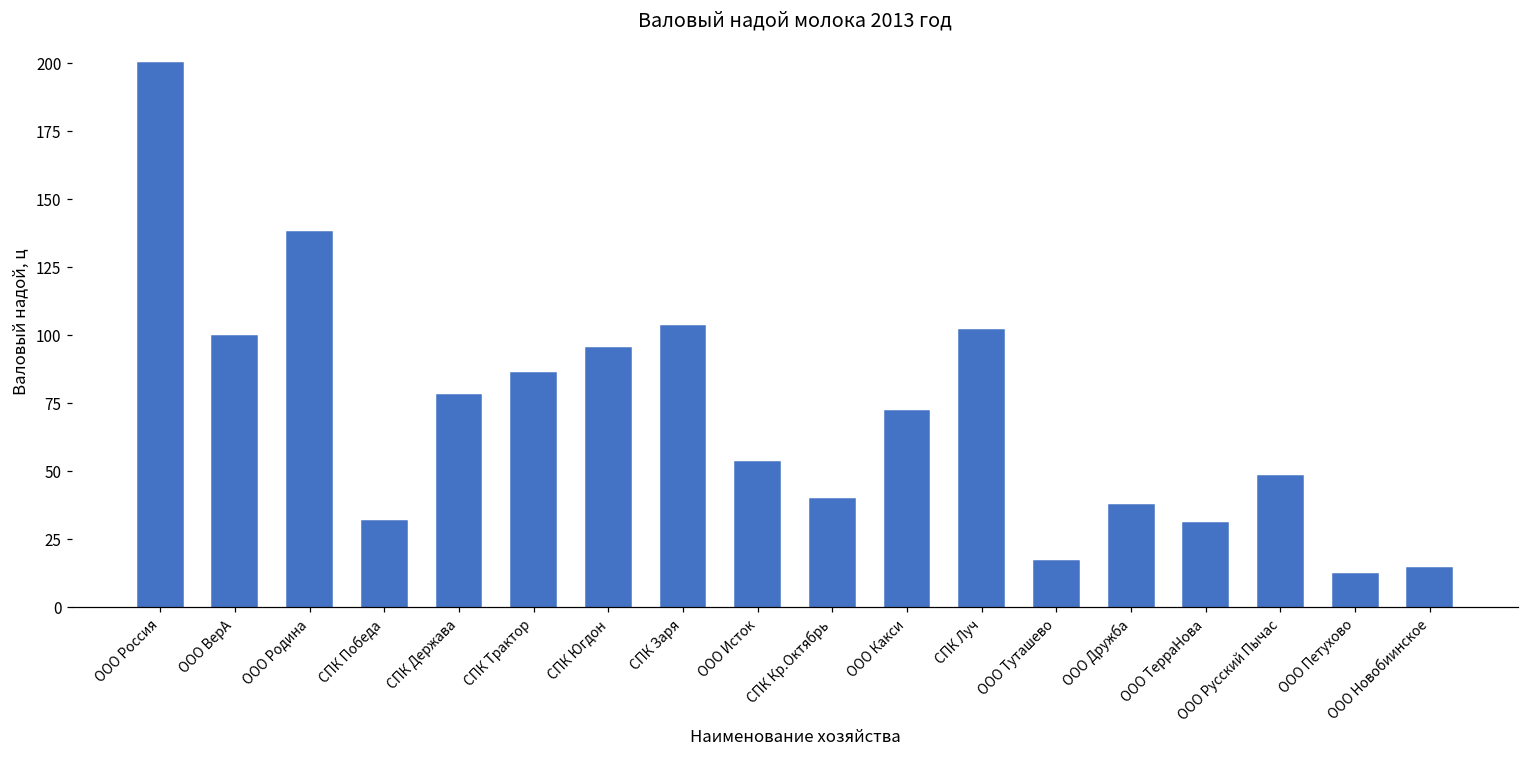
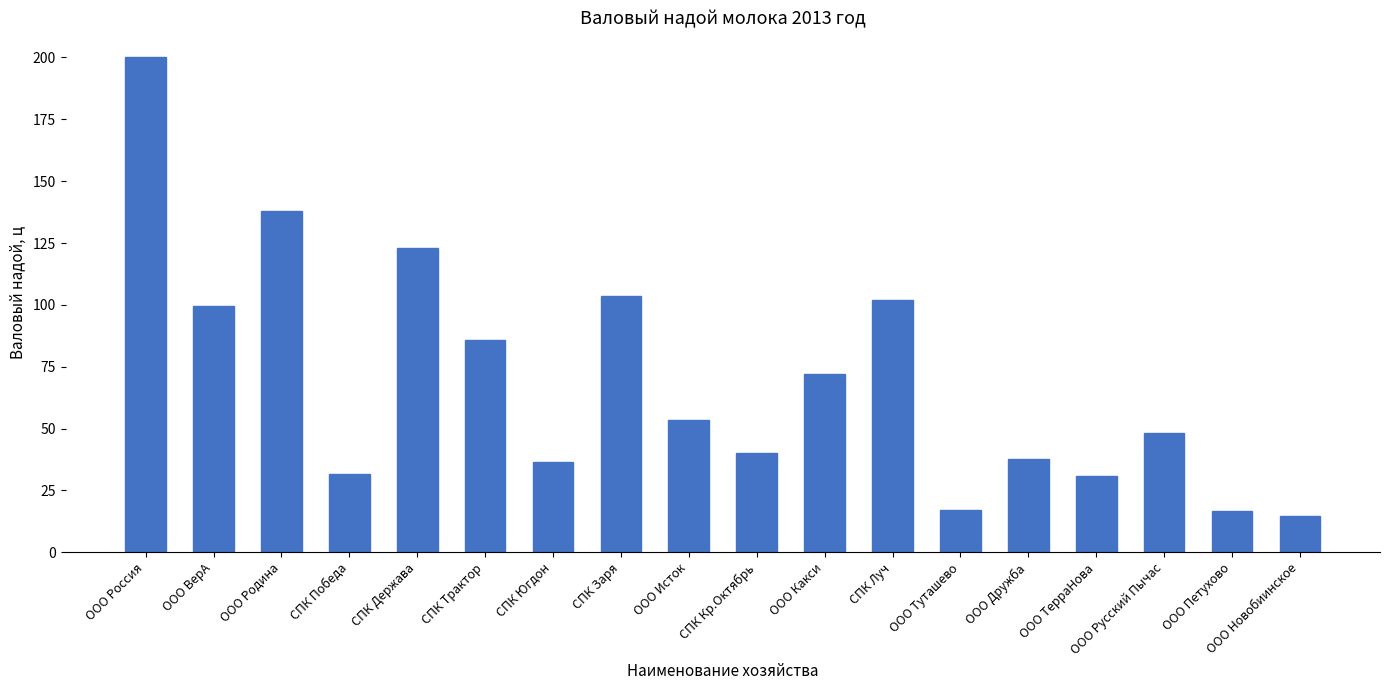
СПК Держава: 78 -> 123
СПК Югдон: 95 -> 36
ООО Петухово: 12 -> 17
